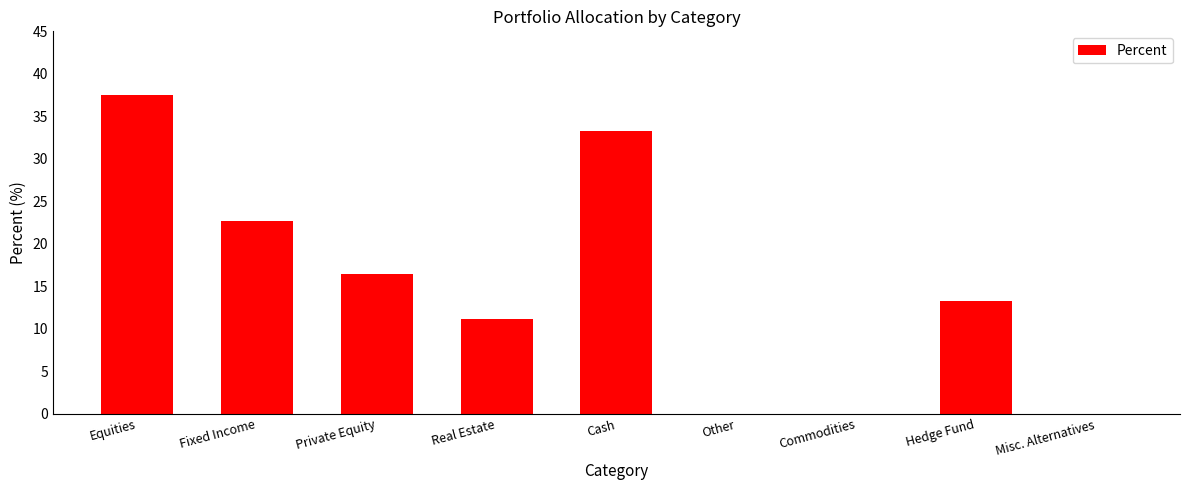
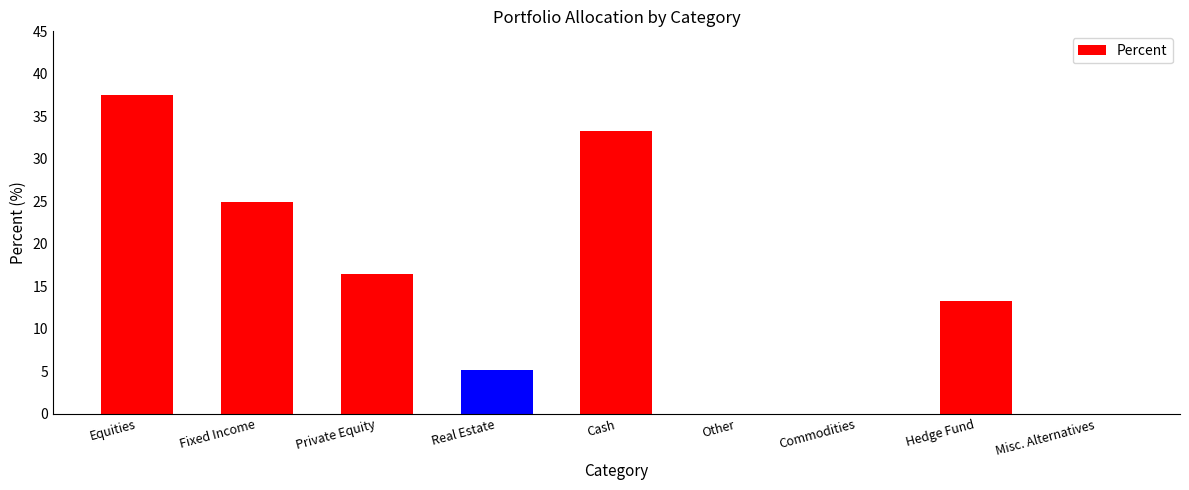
Fixed Income: 23 -> 25
Real Estate: 11 -> 5
